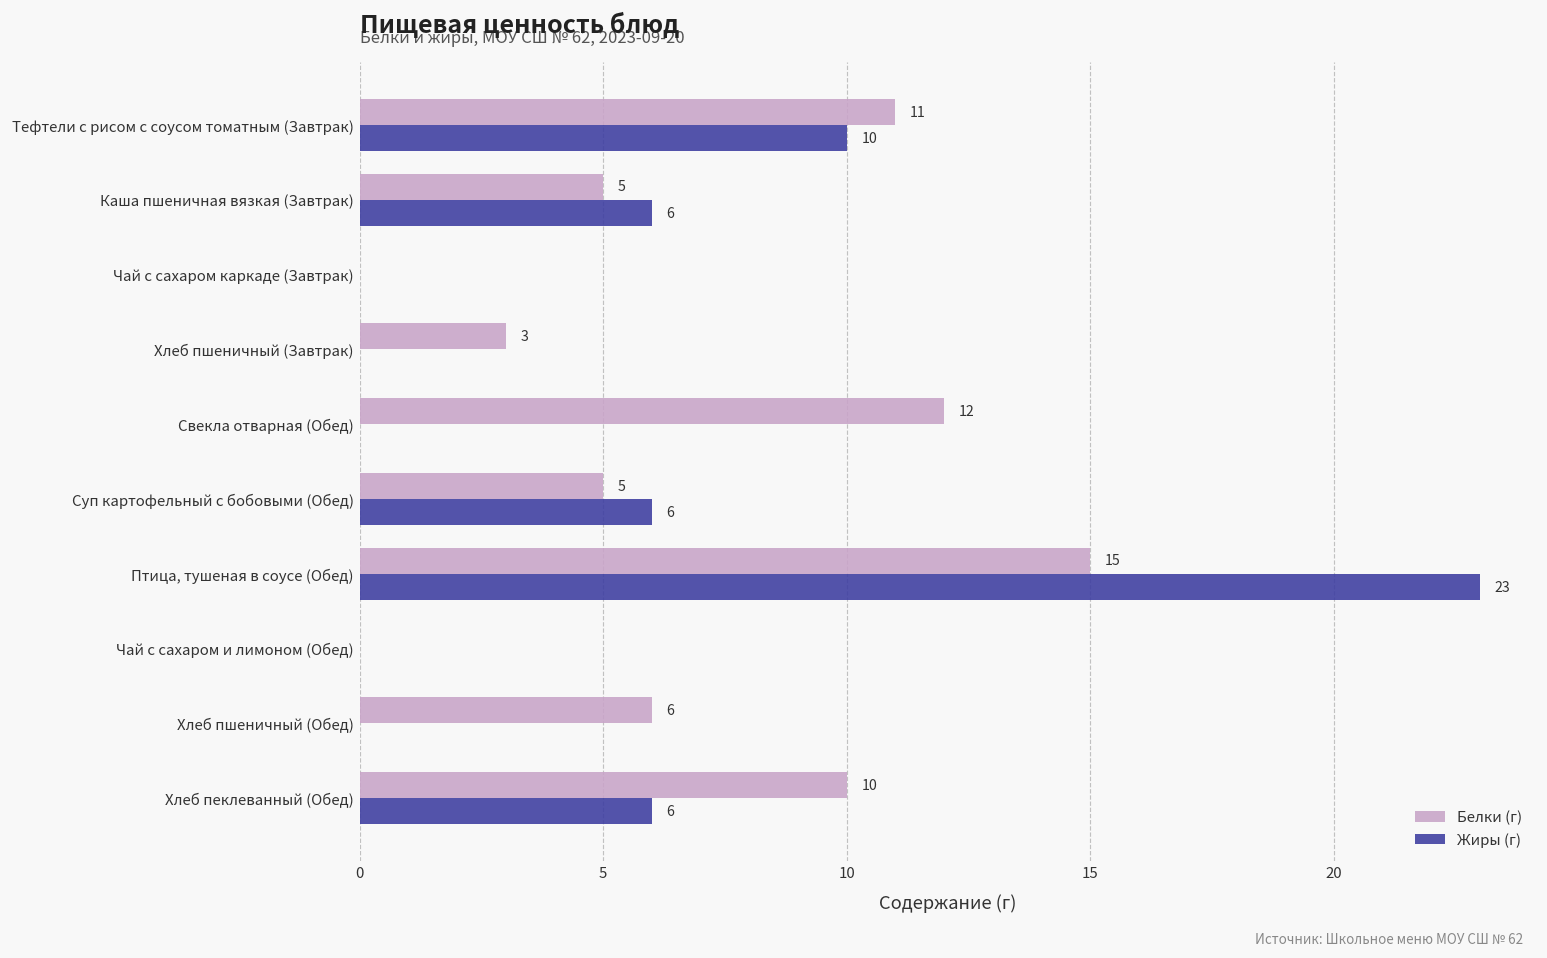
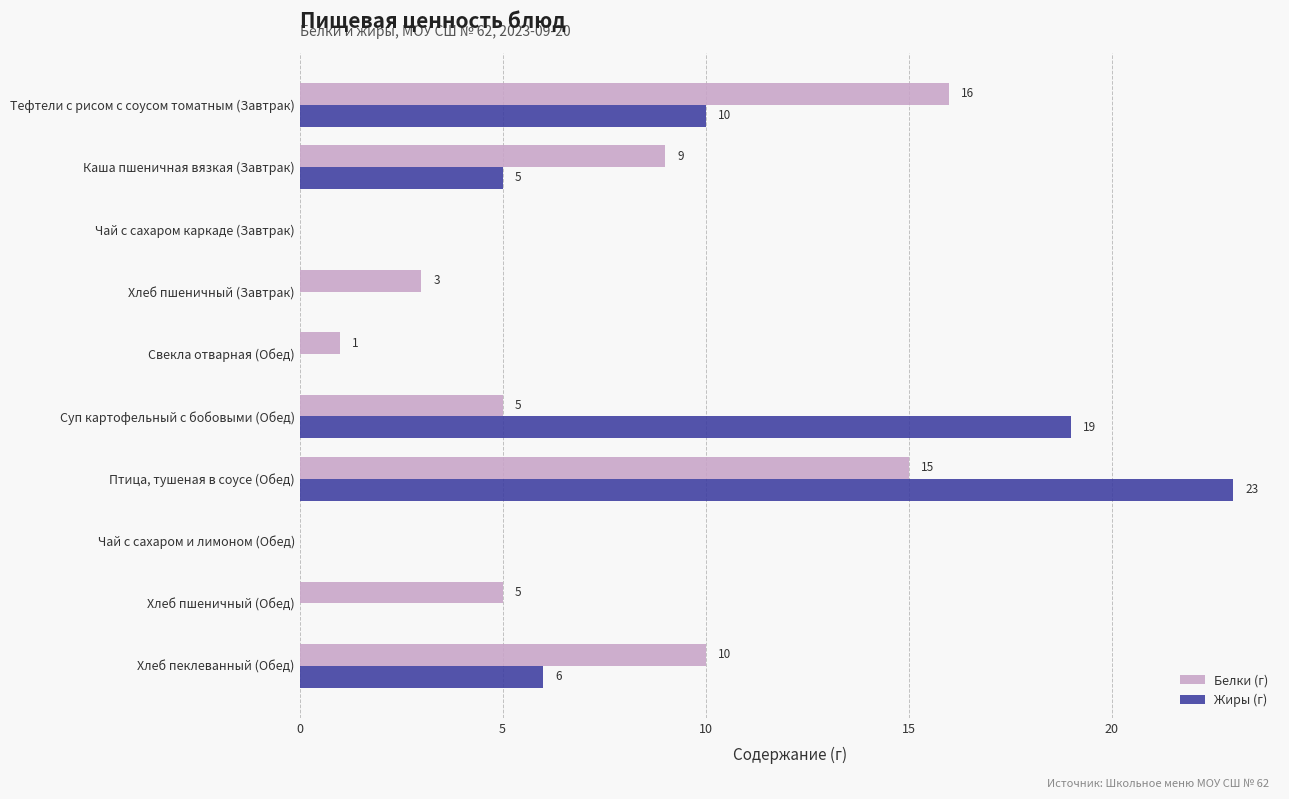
Белки (г), Тефтели с рисом с соусом томатным (Завтрак): 11 -> 16
Белки (г), Каша пшеничная вязкая (Завтрак): 5 -> 9
Жиры (г), Каша пшеничная вязкая (Завтрак): 6 -> 5
Белки (г), Свекла отварная (Обед): 12 -> 1
Жиры (г), Суп картофельный с бобовыми (Обед): 6 -> 19
Белки (г), Хлеб пшеничный (Обед): 6 -> 5
